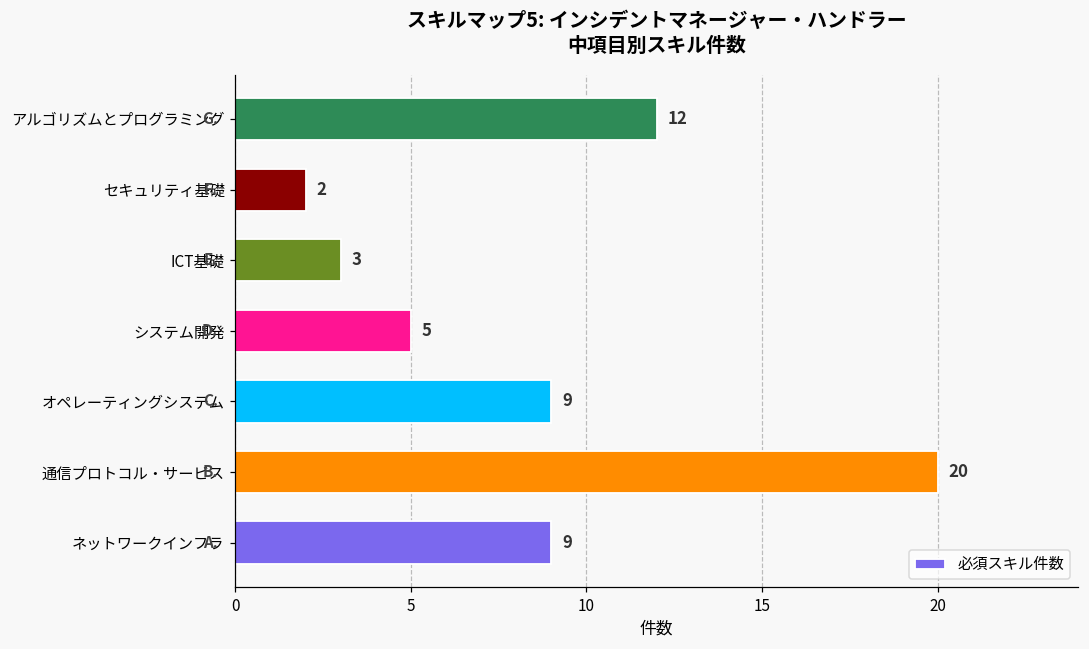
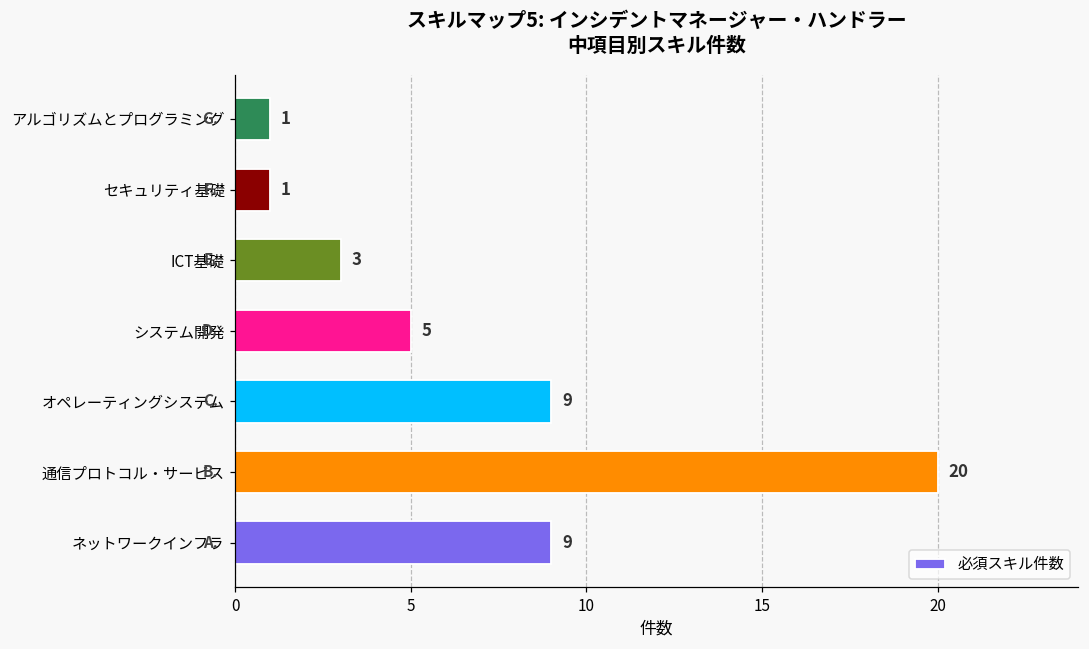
アルゴリズムとプログラミング: 12 -> 1
セキュリティ基礎: 2 -> 1
